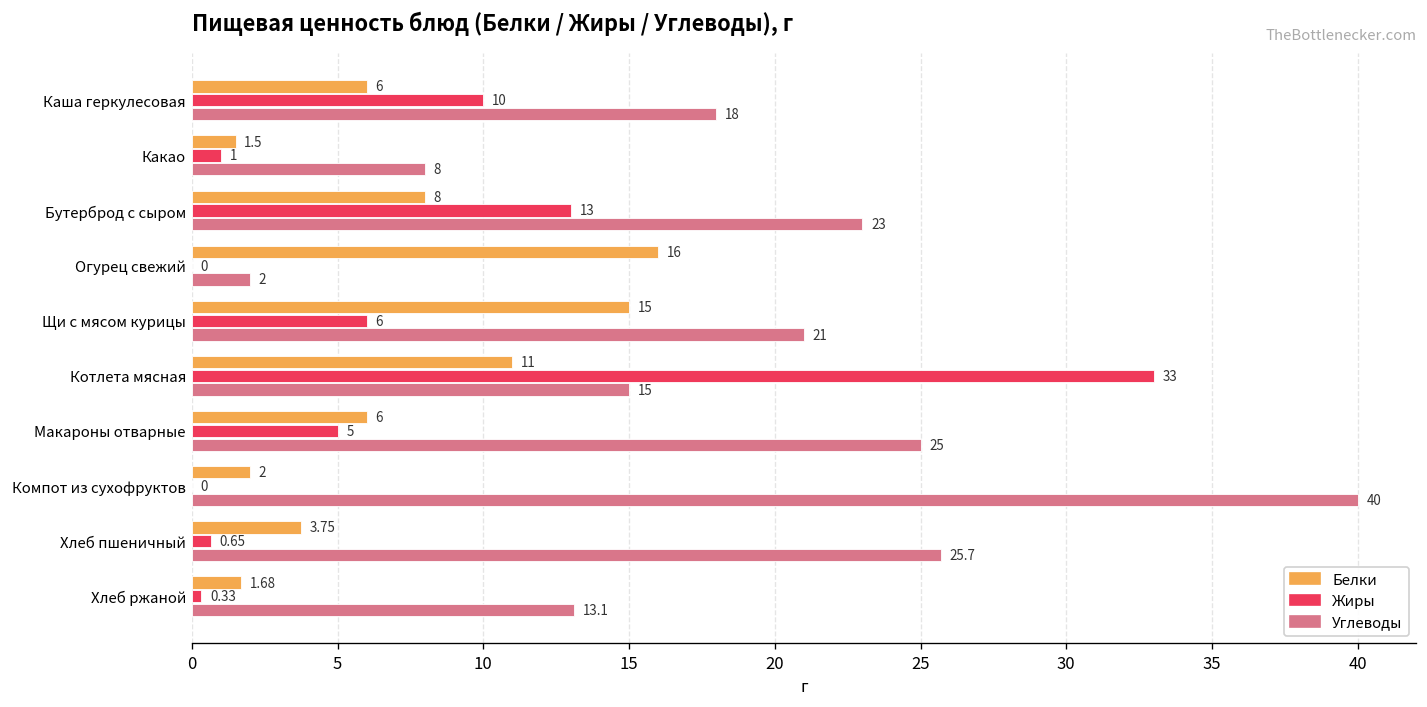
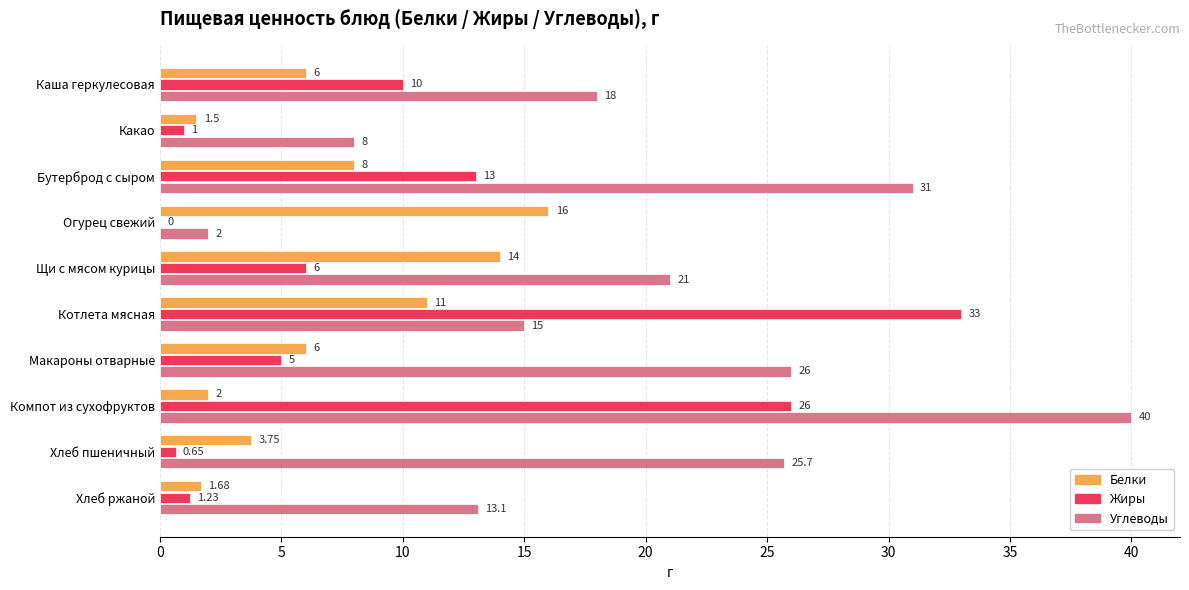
Углеводы, Бутерброд с сыром: 23 -> 31
Белки, Щи с мясом курицы: 15 -> 14
Углеводы, Макароны отварные: 25 -> 26
Жиры, Компот из сухофруктов: 0 -> 26
Жиры, Хлеб ржаной: 0.33 -> 1.23
